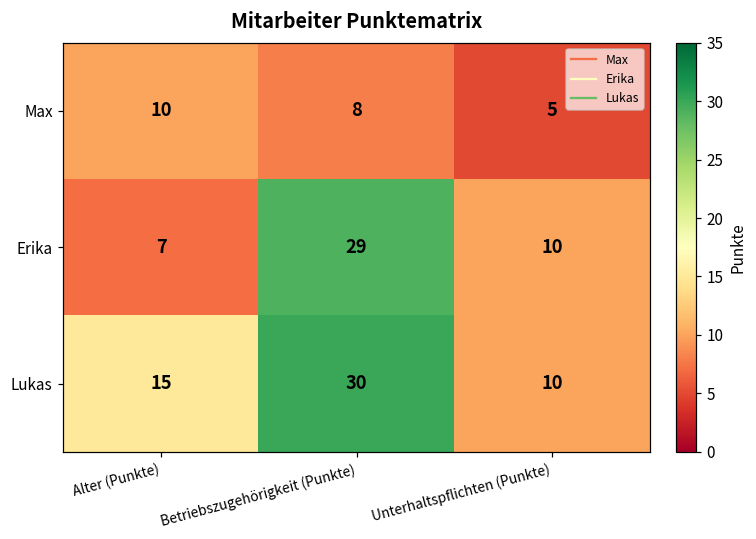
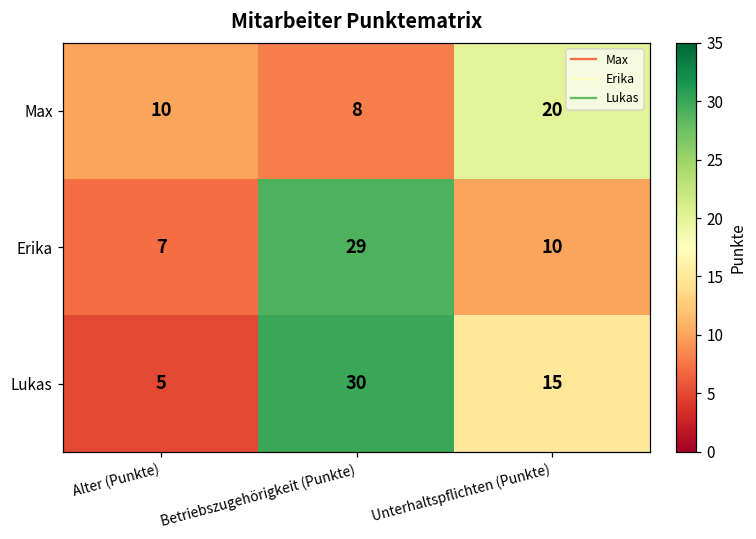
Max, Unterhaltspflichten (Punkte): 5 -> 20
Lukas, Alter (Punkte): 15 -> 5
Lukas, Unterhaltspflichten (Punkte): 10 -> 15
